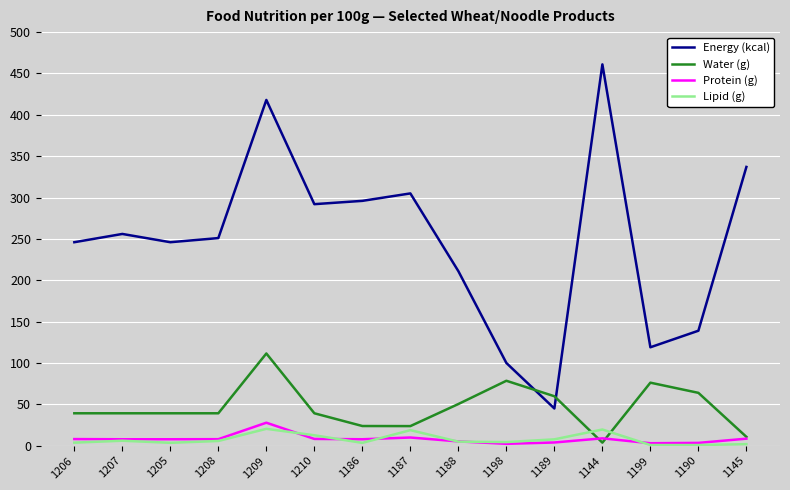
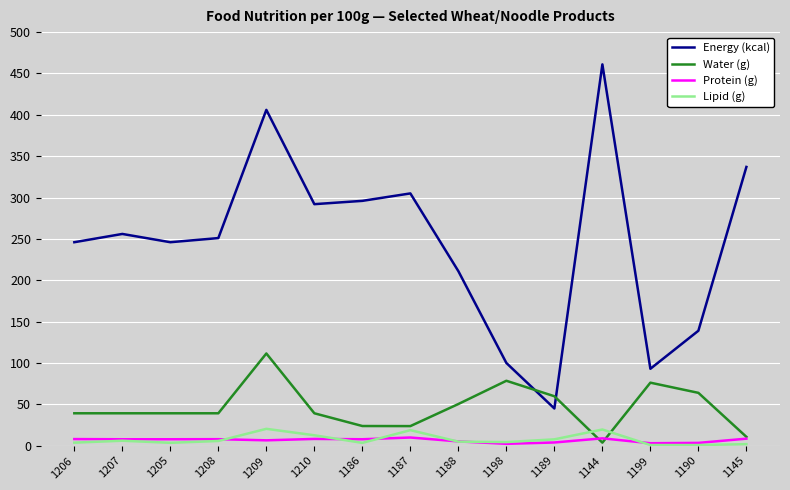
Energy (kcal), 1209: 420 -> 410
Protein (g), 1209: 30 -> 10
Energy (kcal), 1199: 120 -> 90
